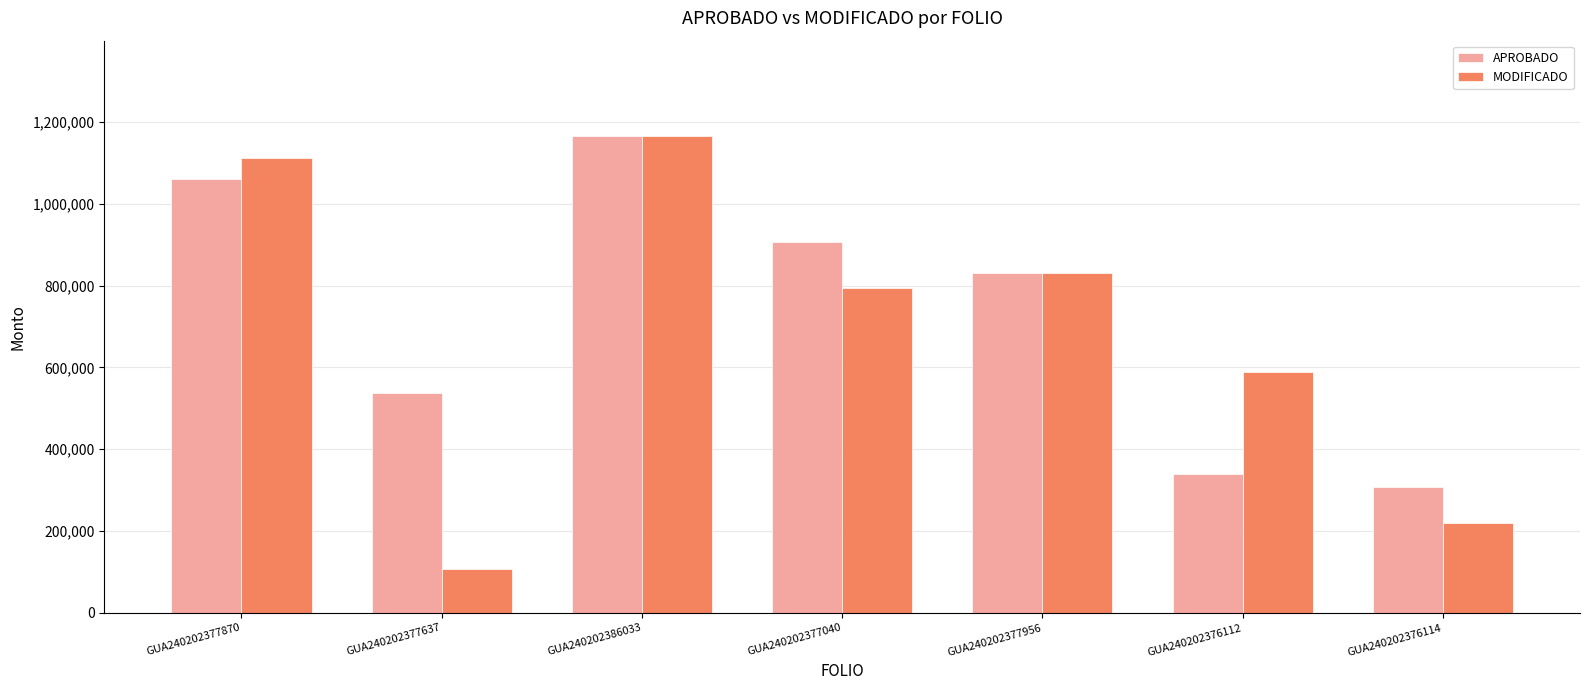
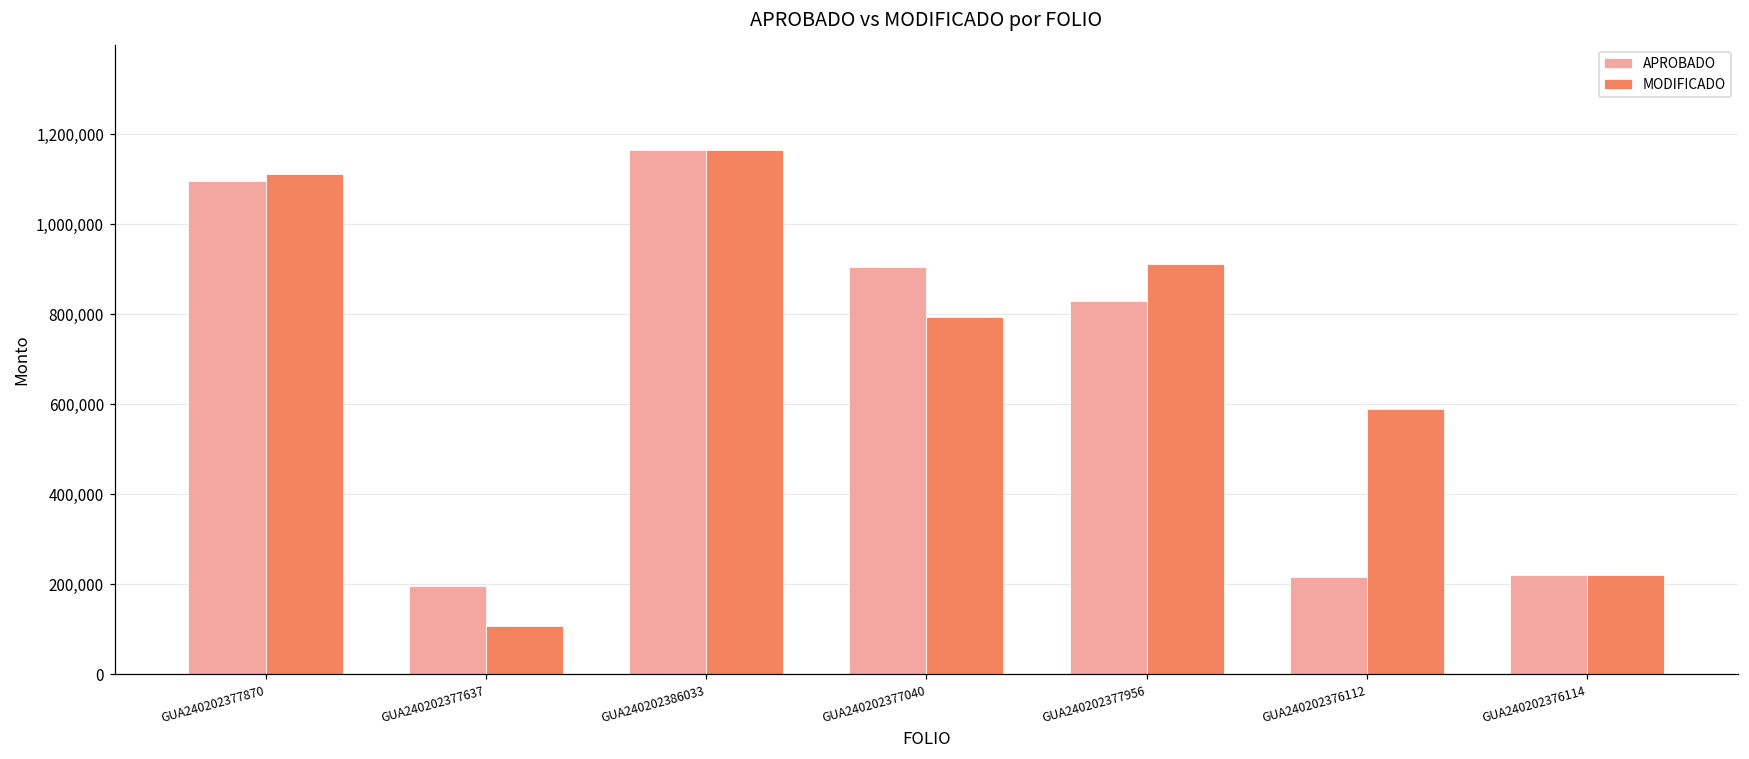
APROBADO, GUA240202377870: 1,060,000 -> 1,100,000
APROBADO, GUA240202377637: 540,000 -> 200,000
MODIFICADO, GUA240202377956: 830,000 -> 910,000
APROBADO, GUA240202376112: 340,000 -> 220,000
APROBADO, GUA240202376114: 310,000 -> 220,000
